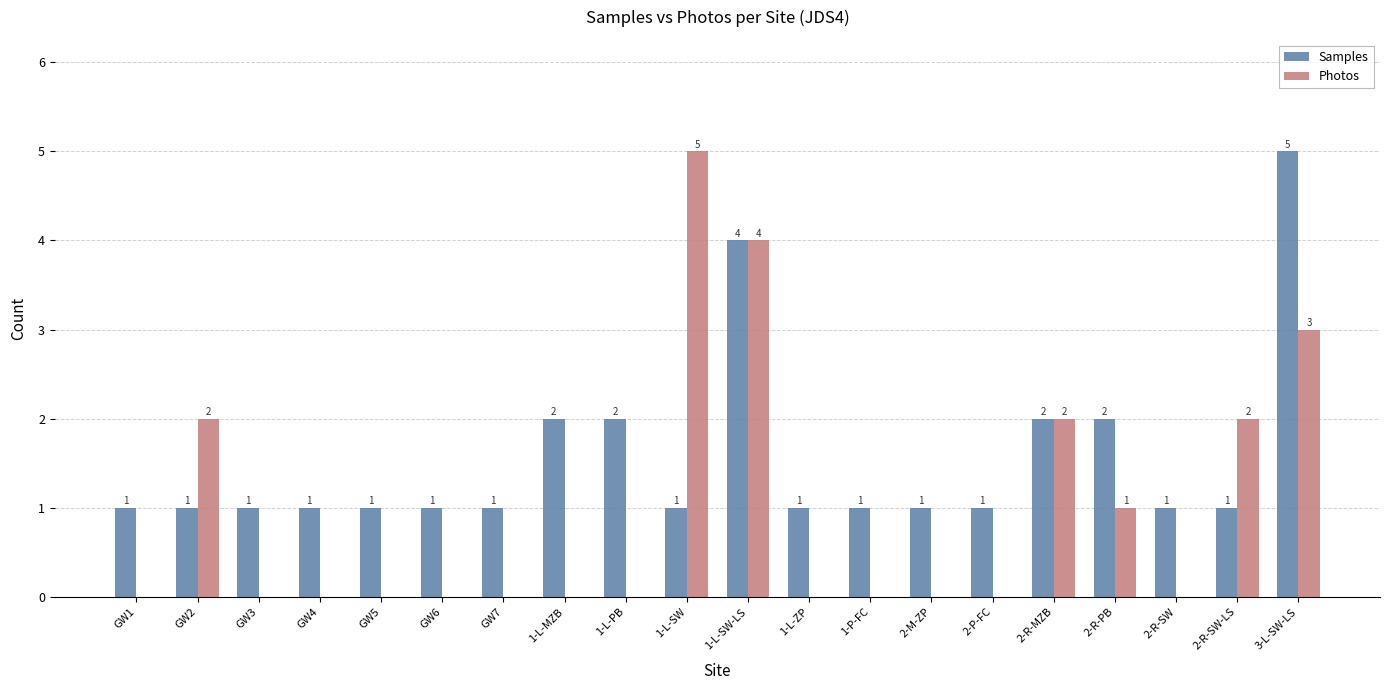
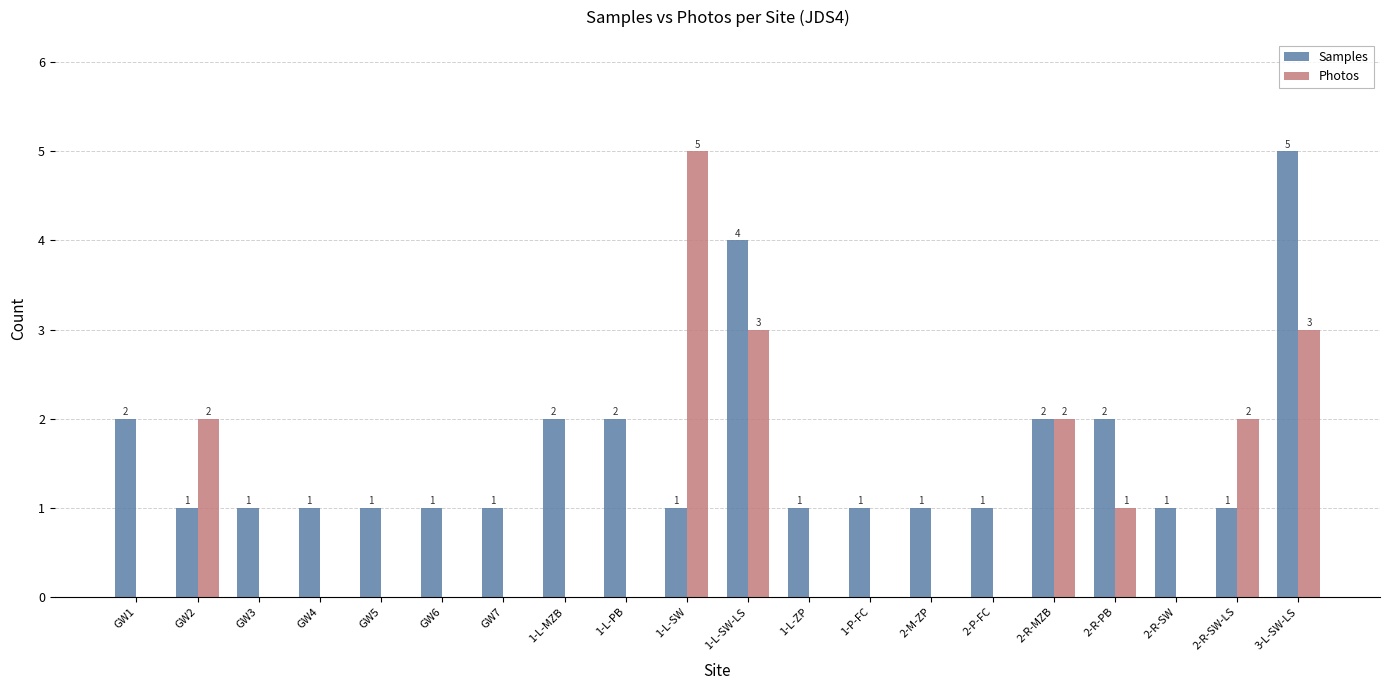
Samples, GW1: 1 -> 2
Photos, 1-L-SW-LS: 4 -> 3
